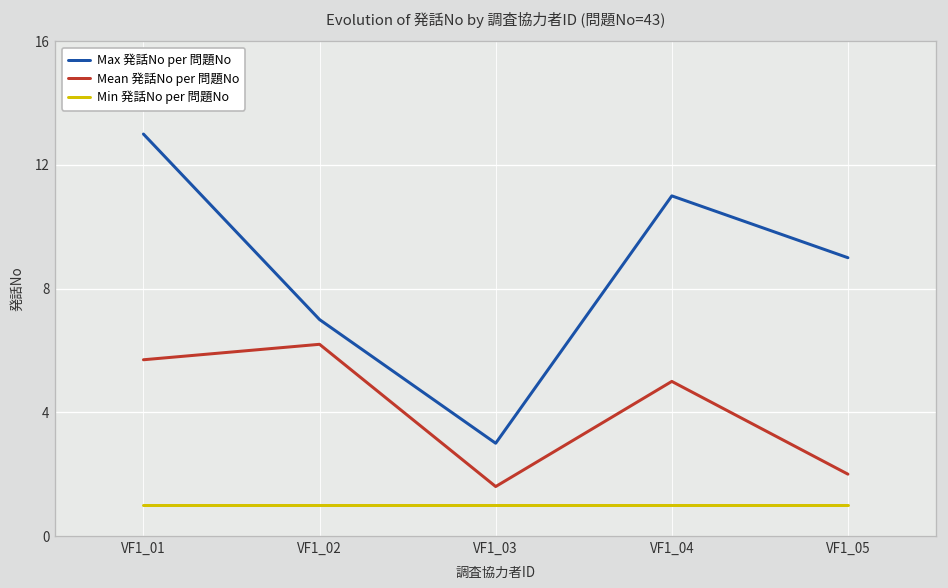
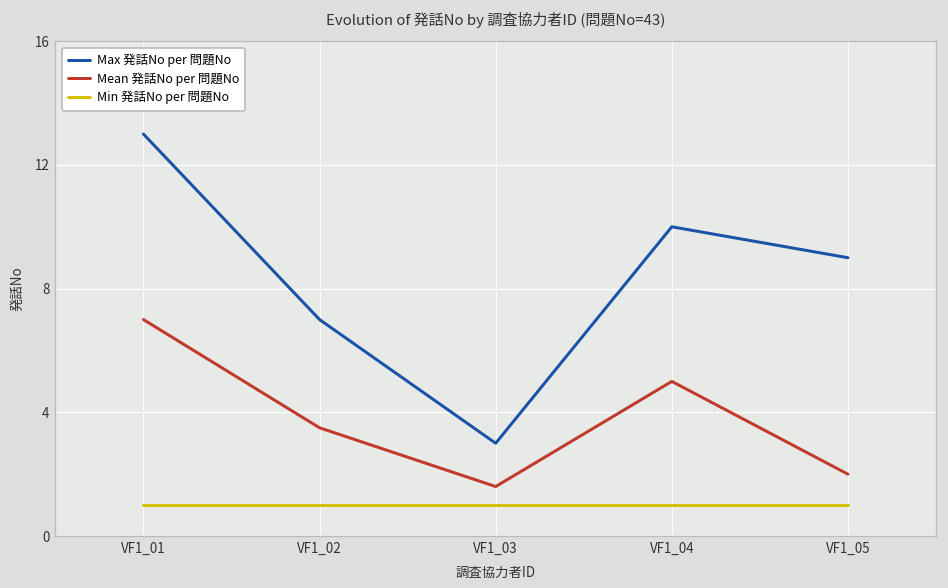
Mean 発話No per 問題No, VF1_01: 5.7 -> 7.0
Mean 発話No per 問題No, VF1_02: 6.2 -> 3.5
Max 発話No per 問題No, VF1_04: 11 -> 10
